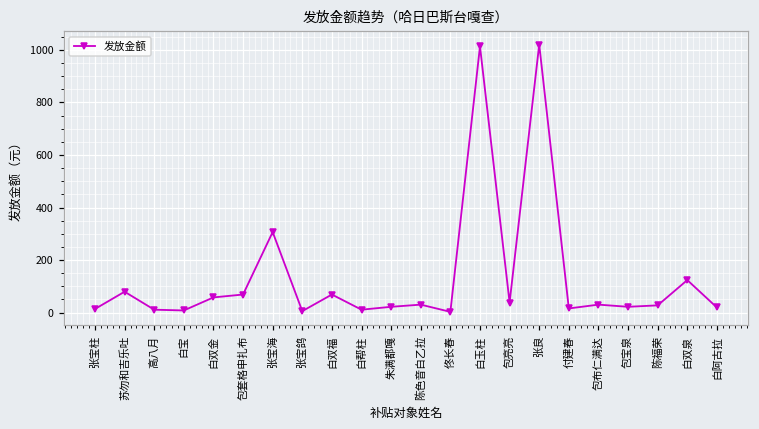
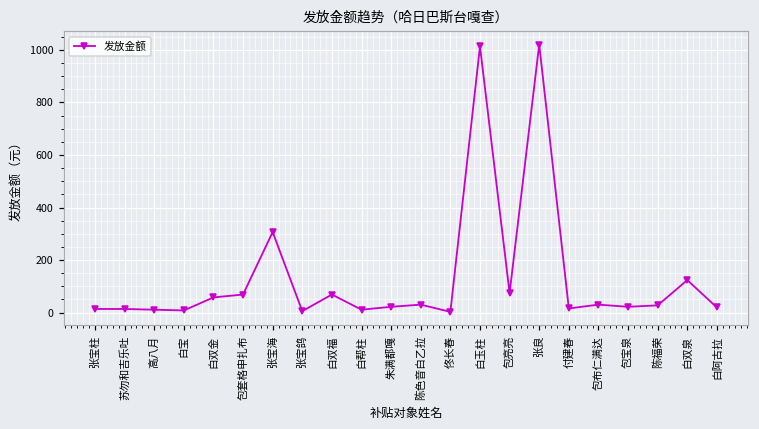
苏勿和吉乐吐: 80 -> 10
包亮亮: 40 -> 70
